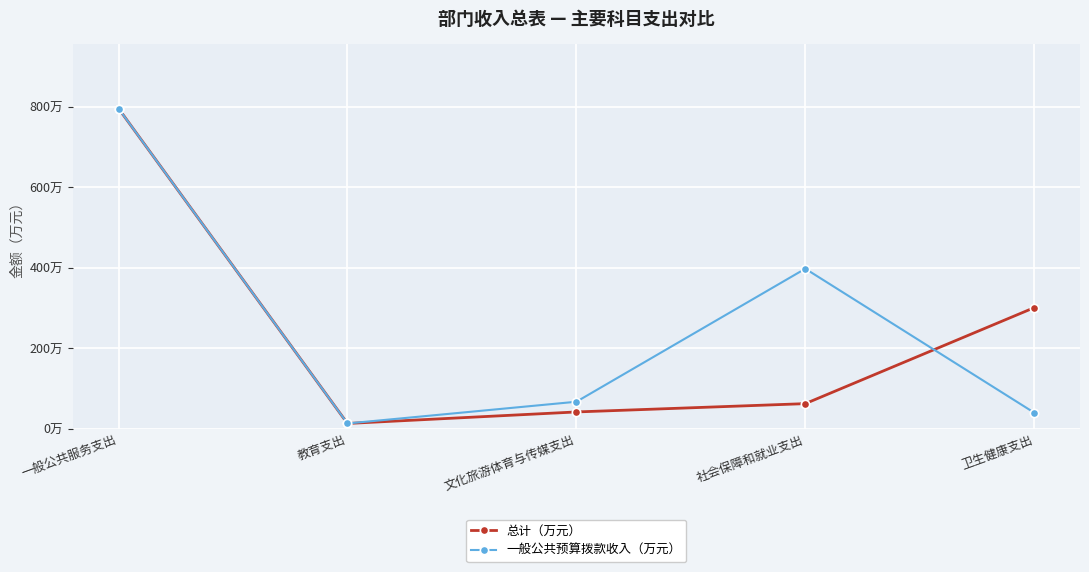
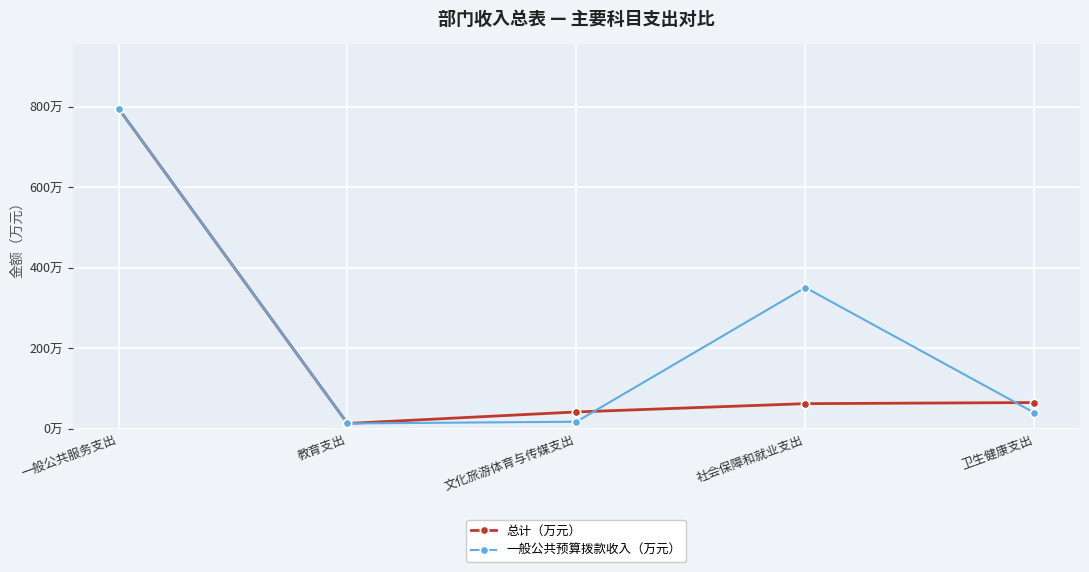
一般公共预算拨款收入（万元）, 文化旅游体育与传媒支出: 70万 -> 20万
一般公共预算拨款收入（万元）, 社会保障和就业支出: 400万 -> 350万
总计（万元）, 卫生健康支出: 300万 -> 70万
